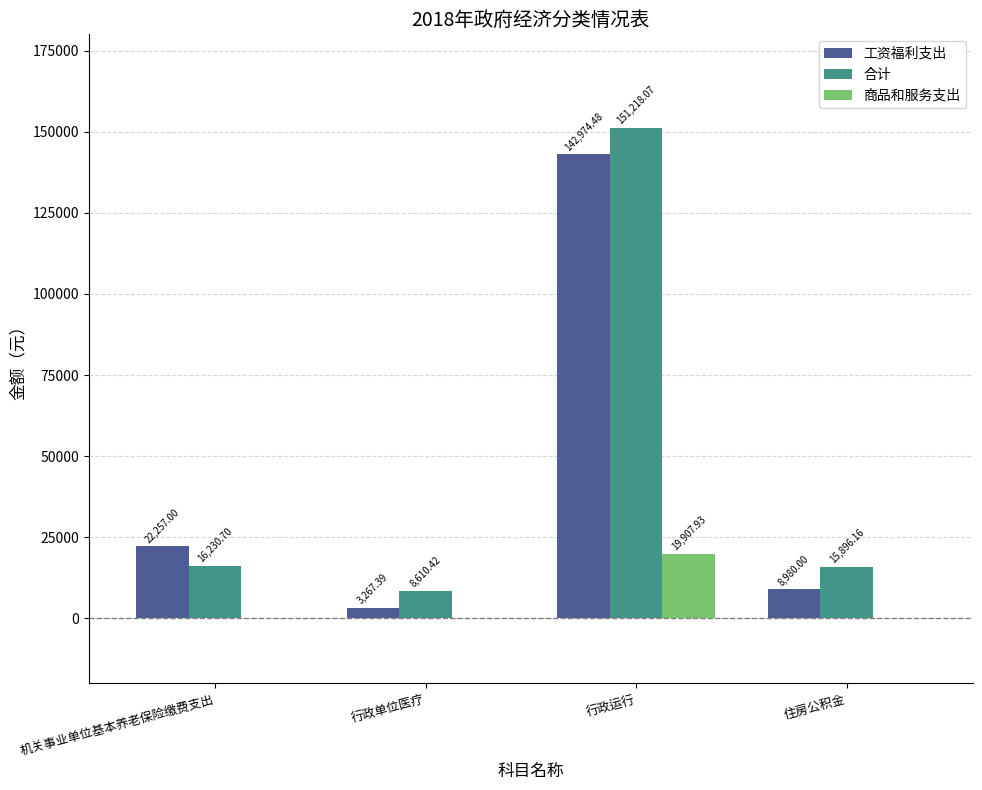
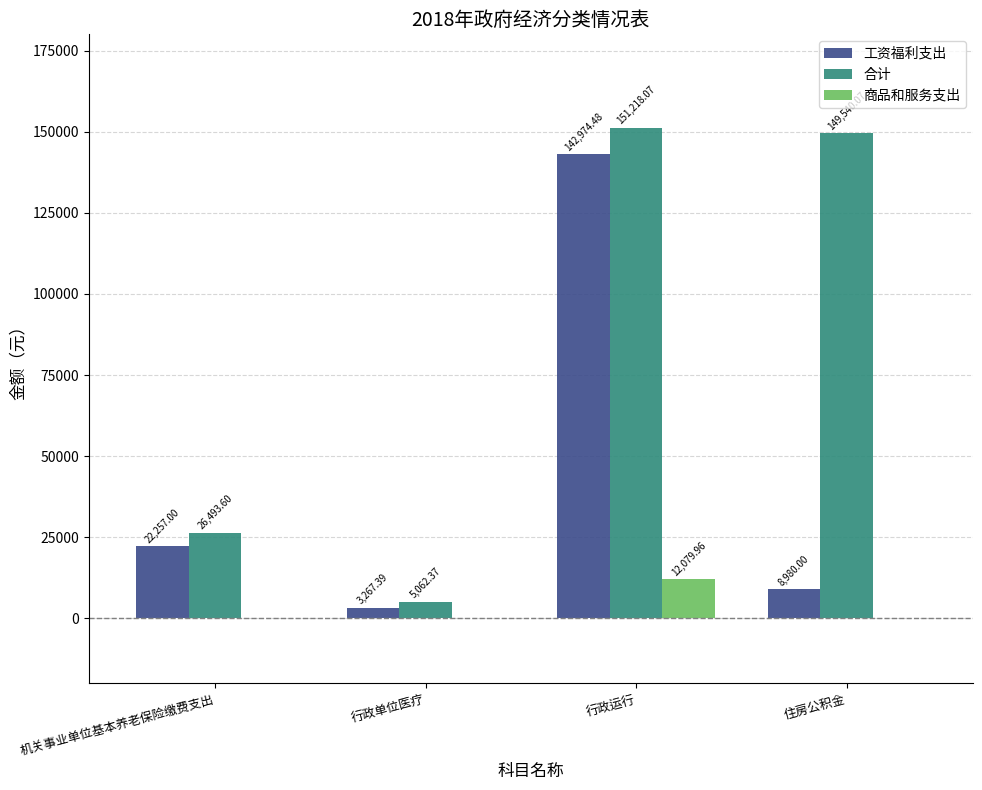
合计, 机关事业单位基本养老保险缴费支出: 16,230.70 -> 26,493.60
合计, 行政单位医疗: 8,610.42 -> 5,062.37
商品和服务支出, 行政运行: 19,907.93 -> 12,079.96
合计, 住房公积金: 16000 -> 150000
